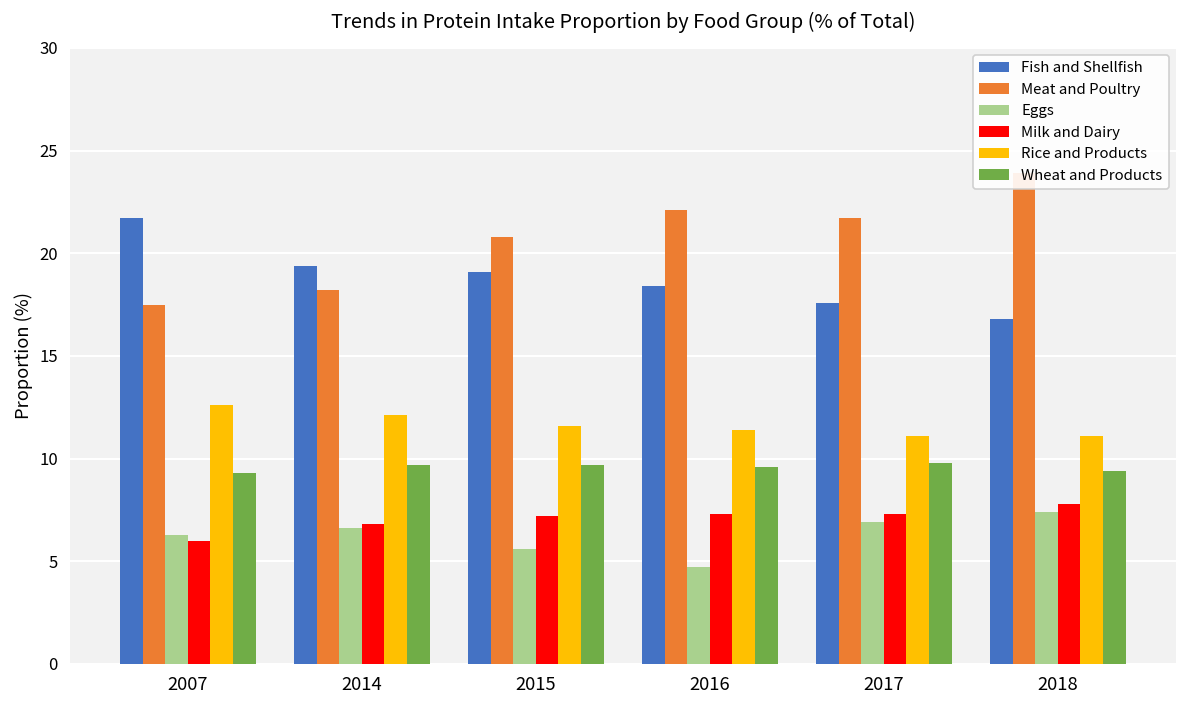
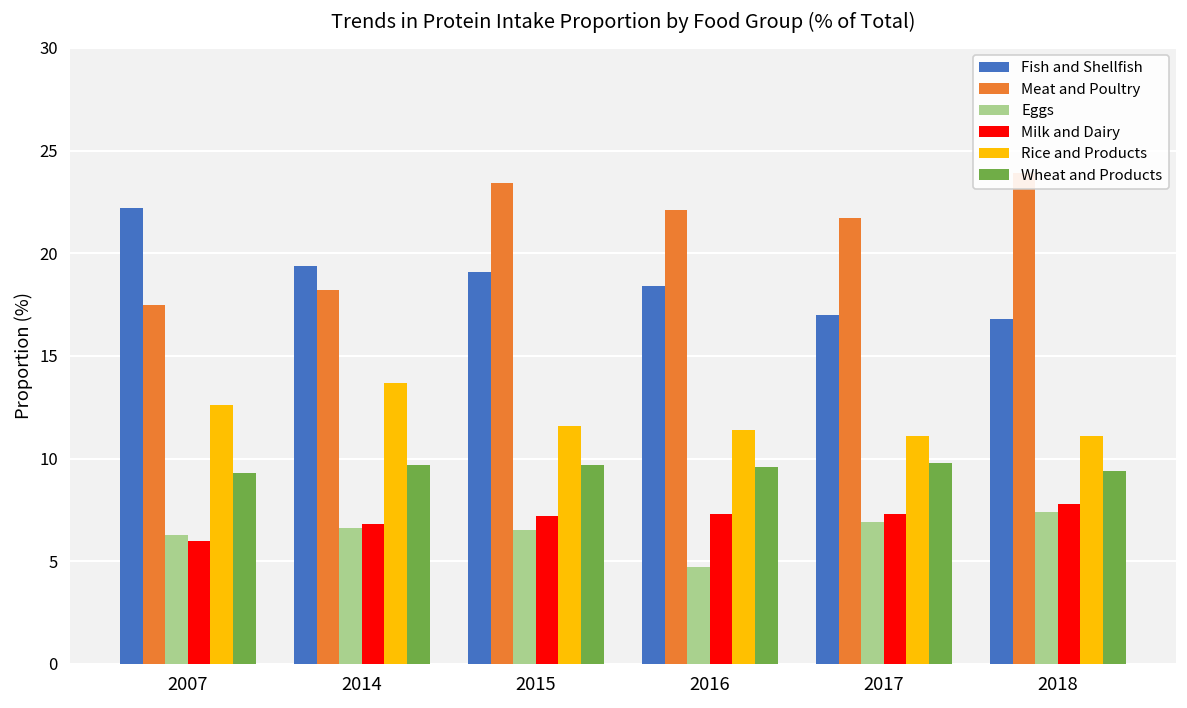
Fish and Shellfish, 2007: 21.7 -> 22.2
Rice and Products, 2014: 12.1 -> 13.7
Meat and Poultry, 2015: 20.8 -> 23.4
Eggs, 2015: 5.6 -> 6.5
Fish and Shellfish, 2017: 17.6 -> 17.0
